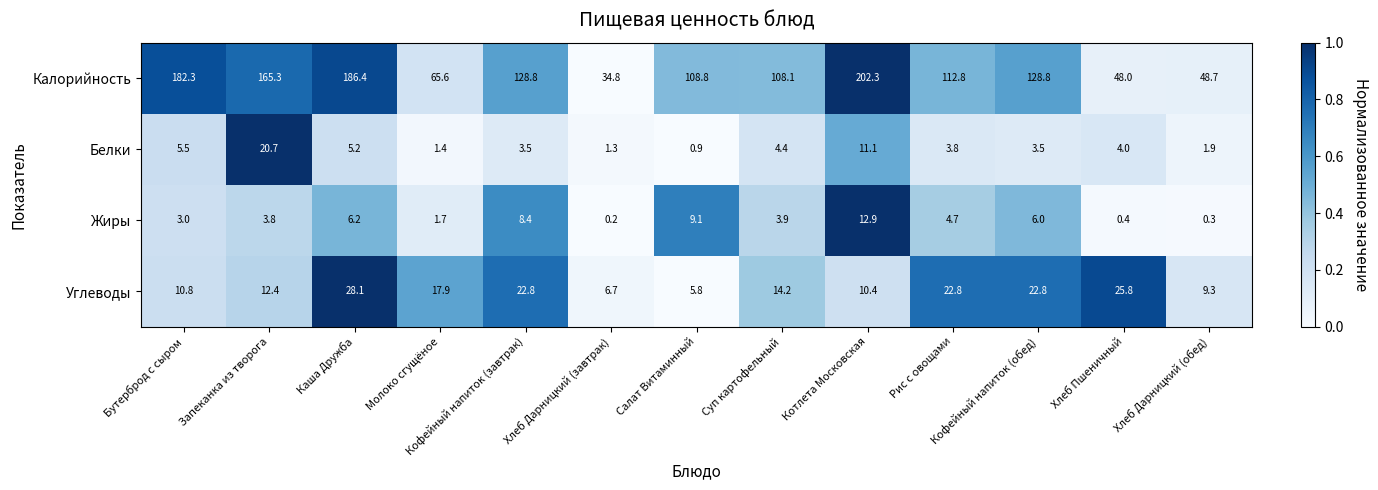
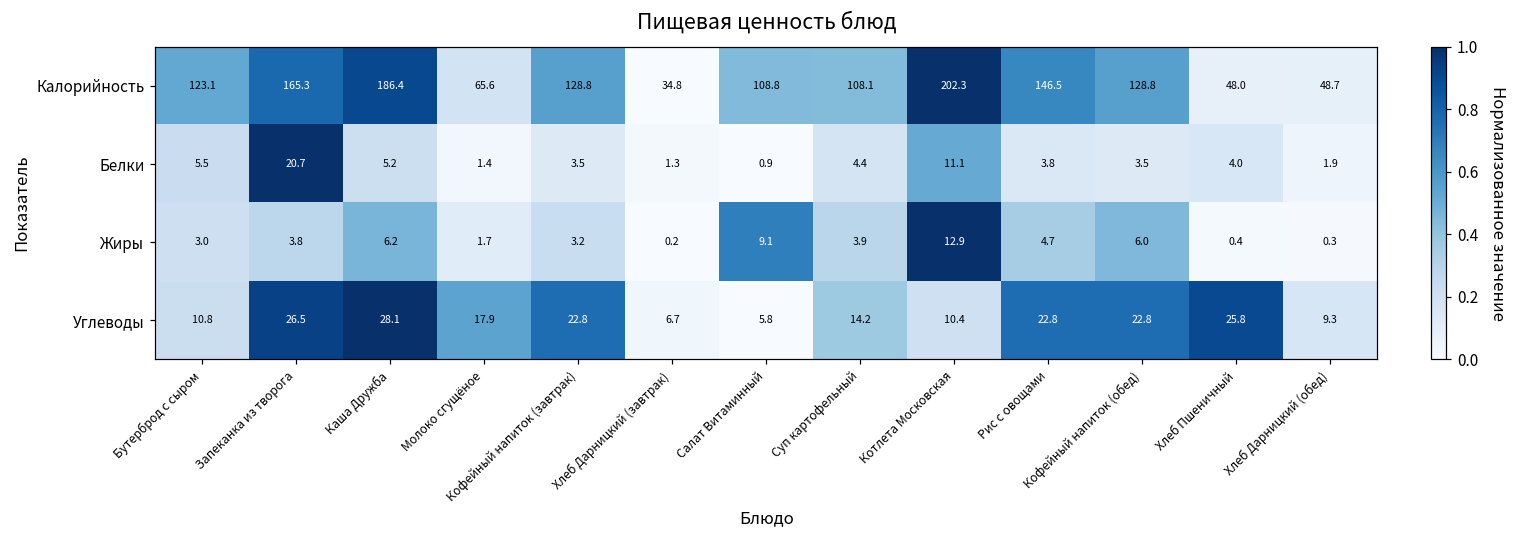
Калорийность, Бутерброд с сыром: 182.3 -> 123.1
Калорийность, Рис с овощами: 112.8 -> 146.5
Жиры, Кофейный напиток (завтрак): 8.4 -> 3.2
Углеводы, Запеканка из творога: 12.4 -> 26.5
